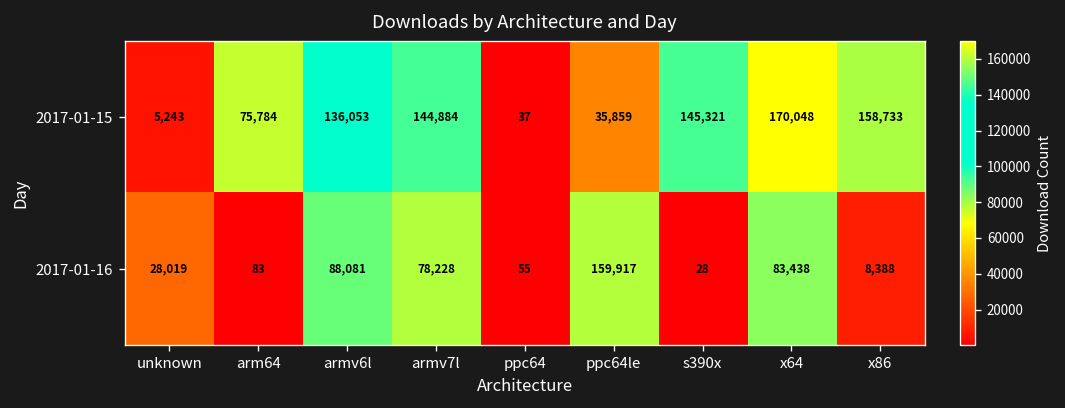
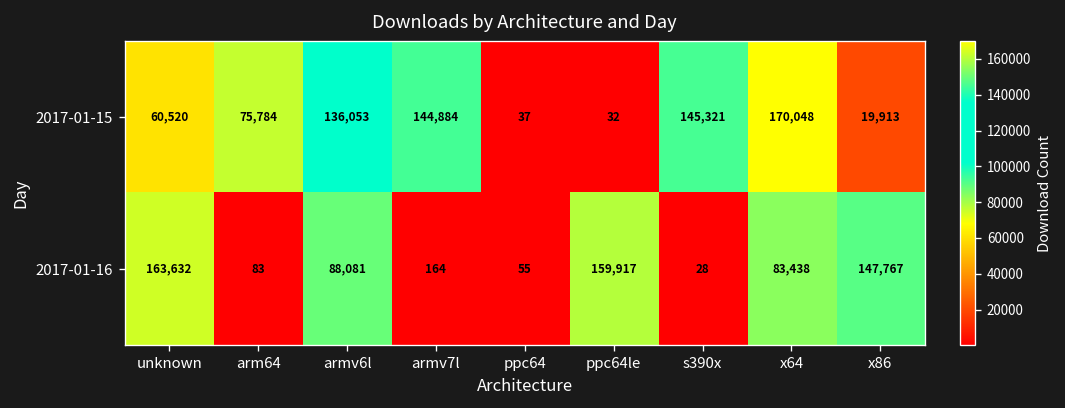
2017-01-15, unknown: 5,243 -> 60,520
2017-01-15, ppc64le: 35,859 -> 32
2017-01-15, x86: 158,733 -> 19,913
2017-01-16, unknown: 28,019 -> 163,632
2017-01-16, armv7l: 78,228 -> 164
2017-01-16, x86: 8,388 -> 147,767
